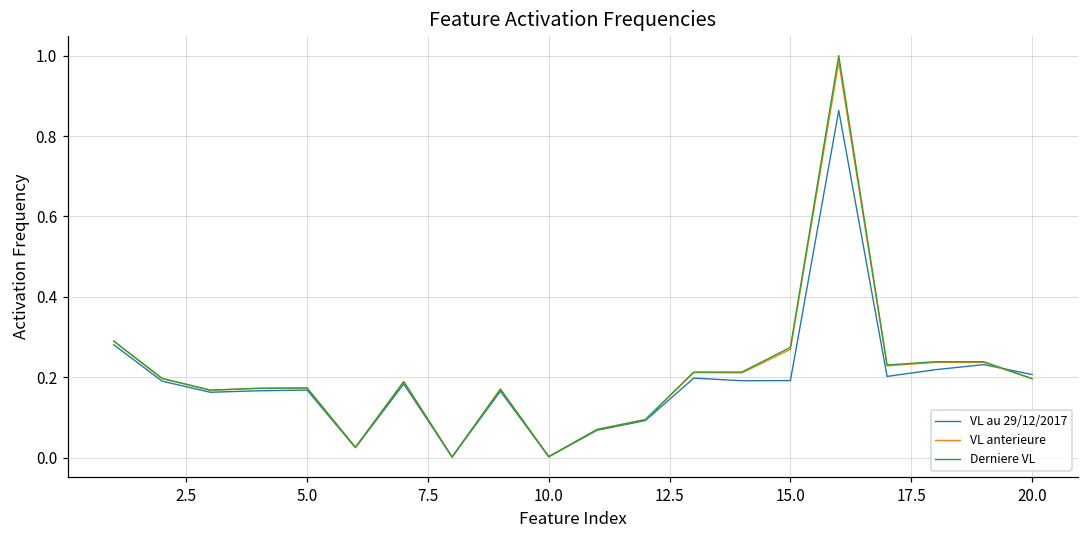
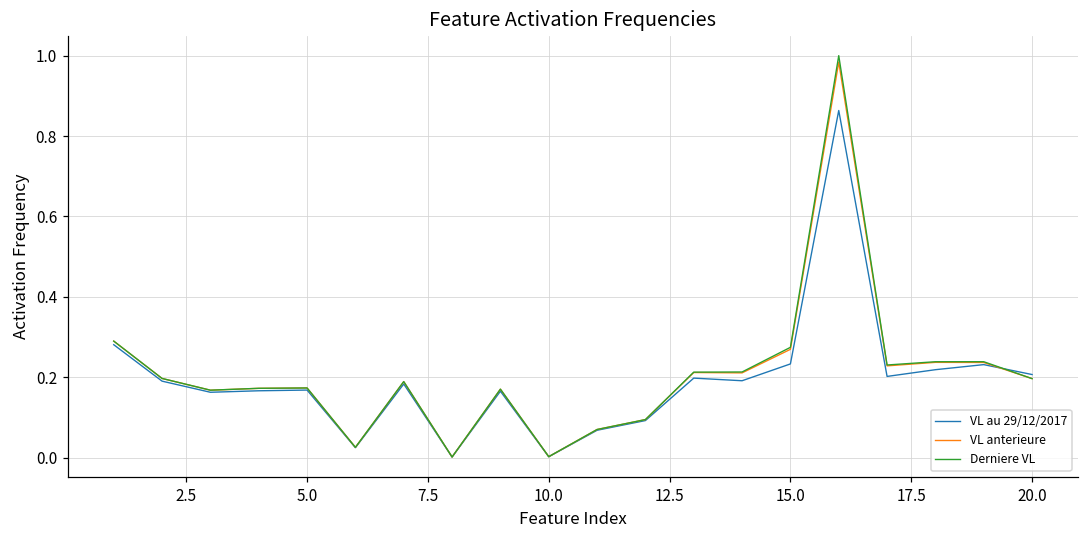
VL au 29/12/2017, 15.0: 0.19 -> 0.23
